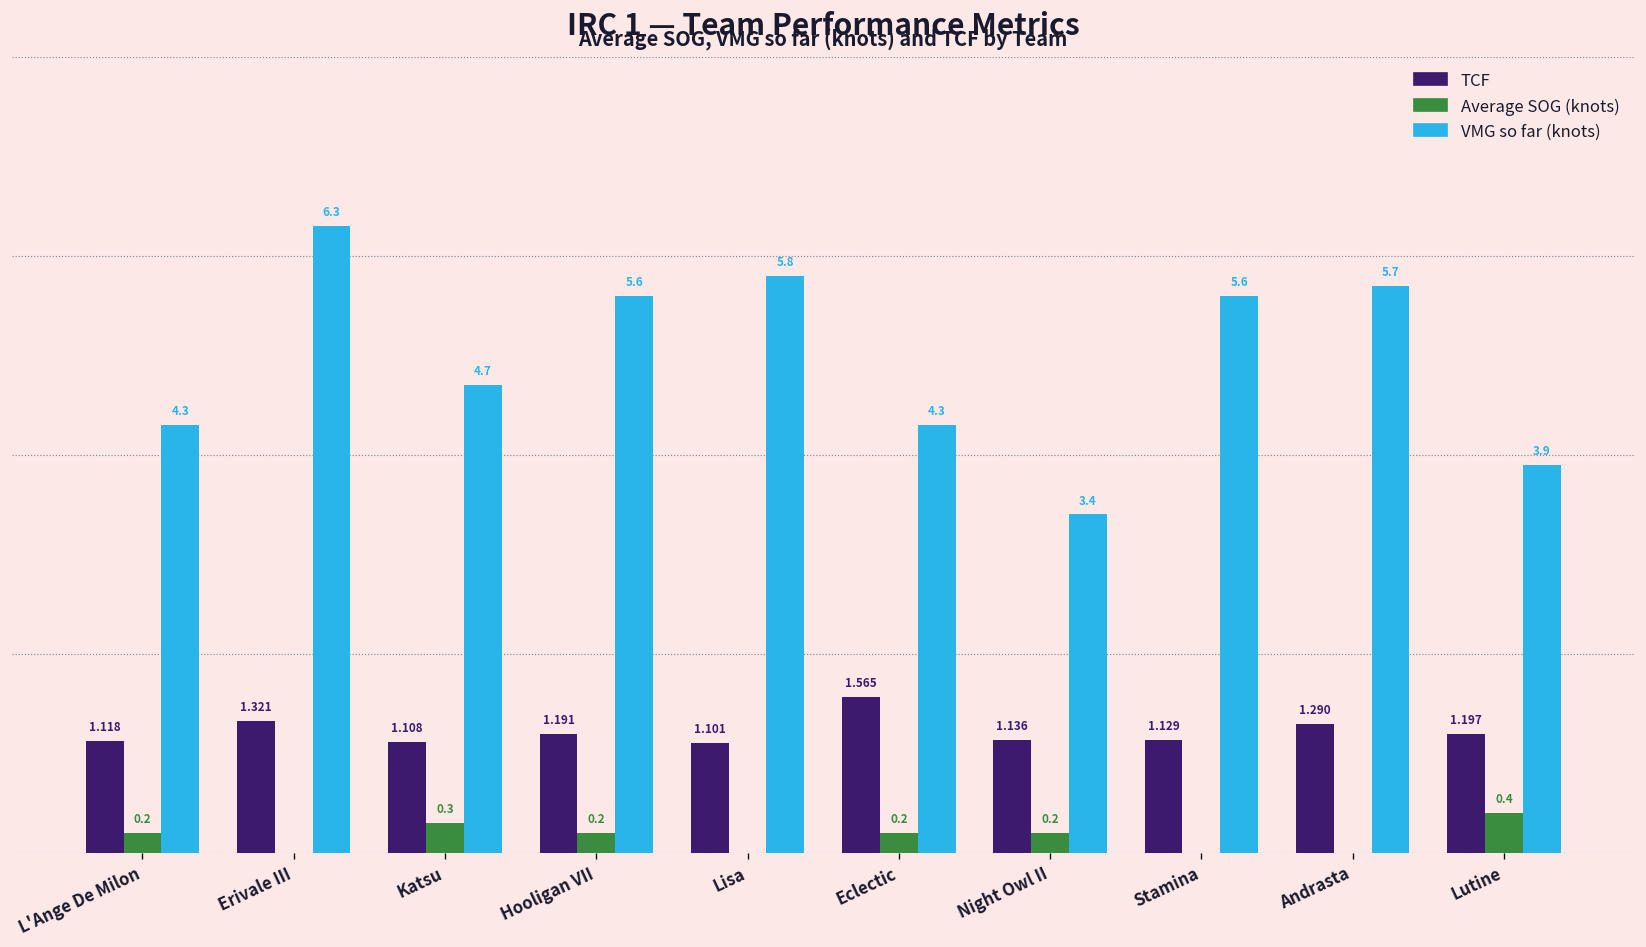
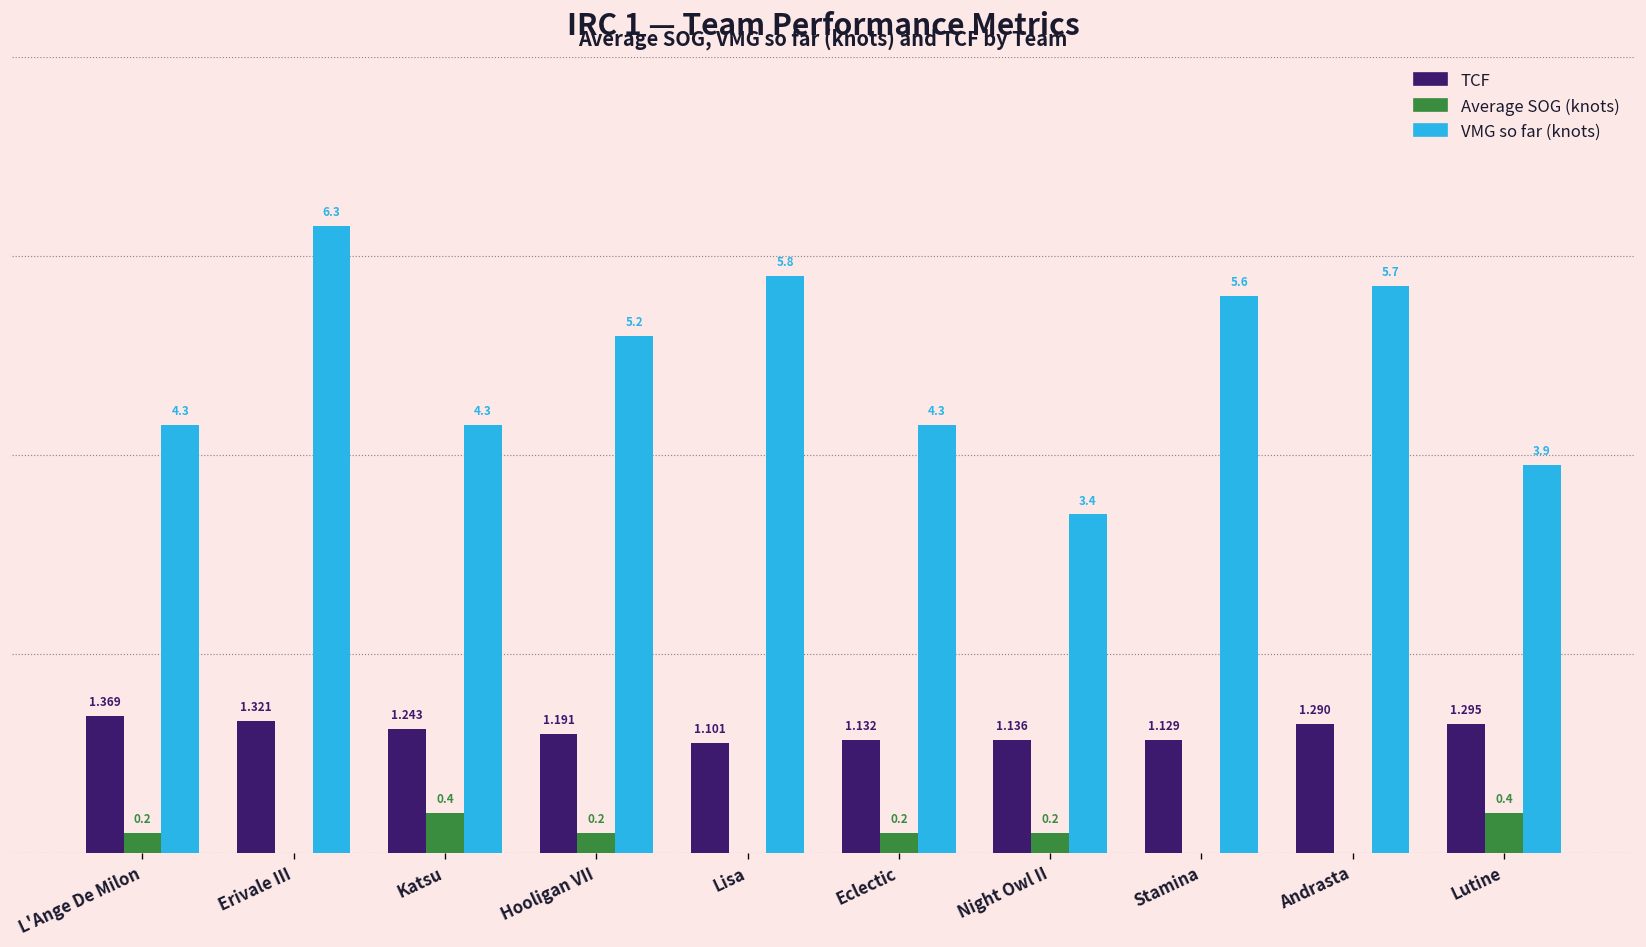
TCF, L'Ange De Milon: 1.118 -> 1.369
TCF, Katsu: 1.108 -> 1.243
Average SOG (knots), Katsu: 0.3 -> 0.4
VMG so far (knots), Katsu: 4.7 -> 4.3
VMG so far (knots), Hooligan VII: 5.6 -> 5.2
TCF, Eclectic: 1.565 -> 1.132
TCF, Lutine: 1.197 -> 1.295
